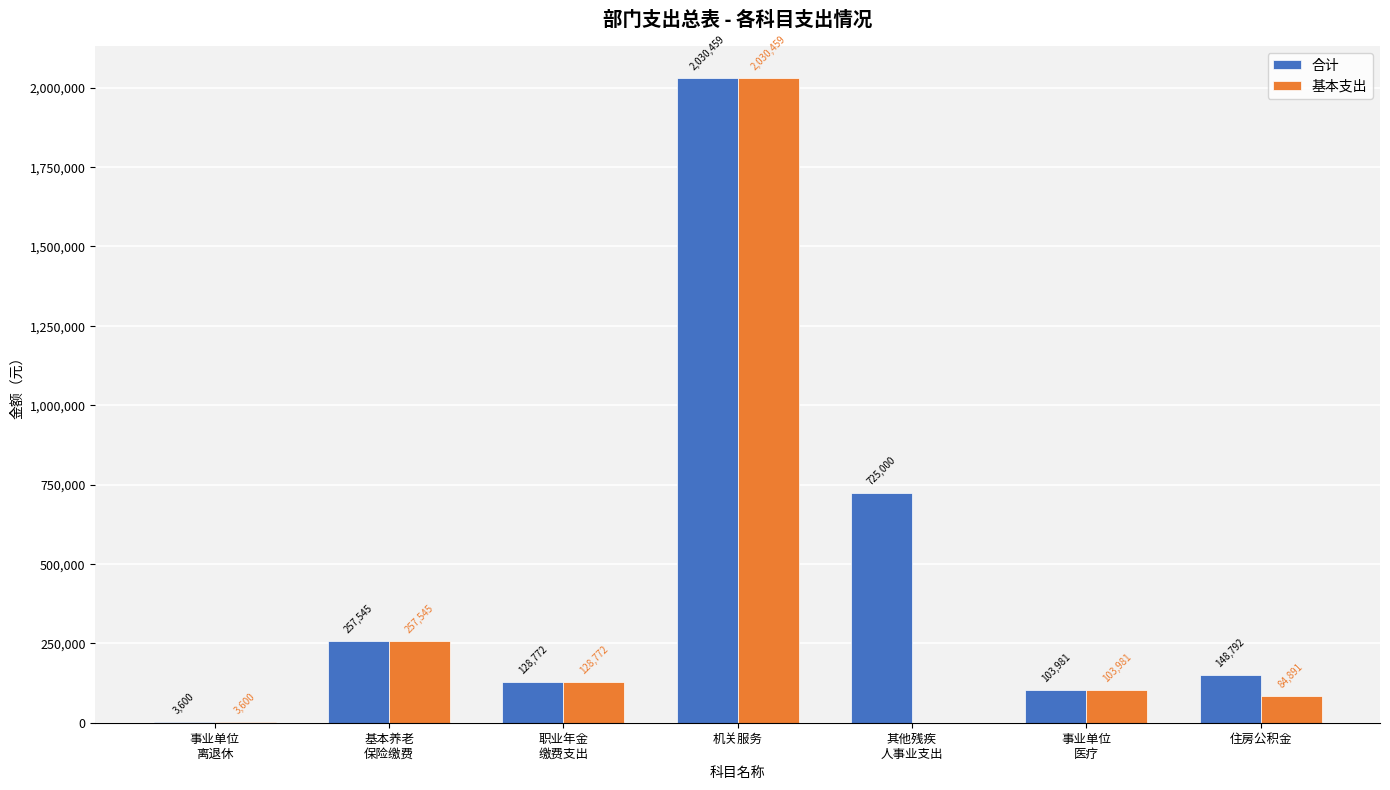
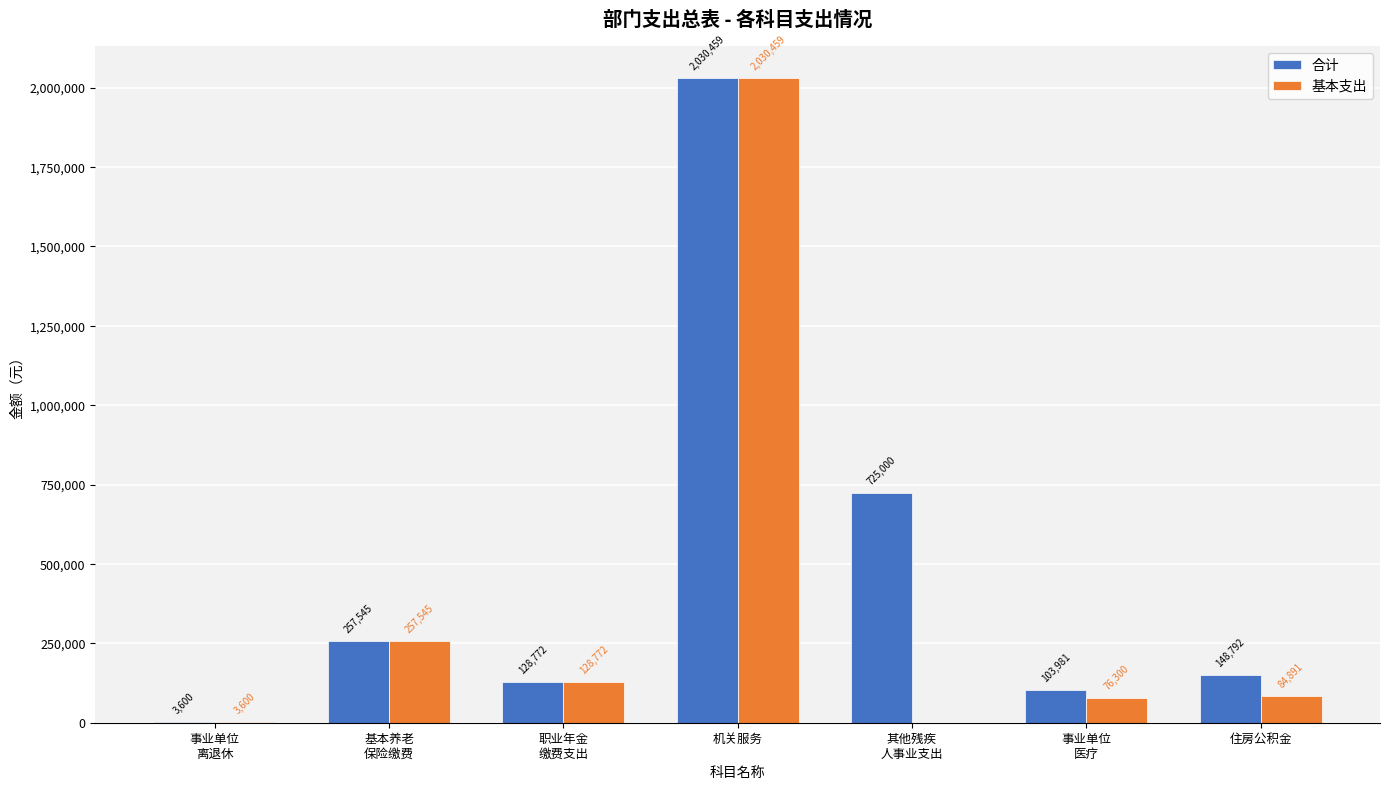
基本支出, 事业单位 医疗: 103,981 -> 76,300
